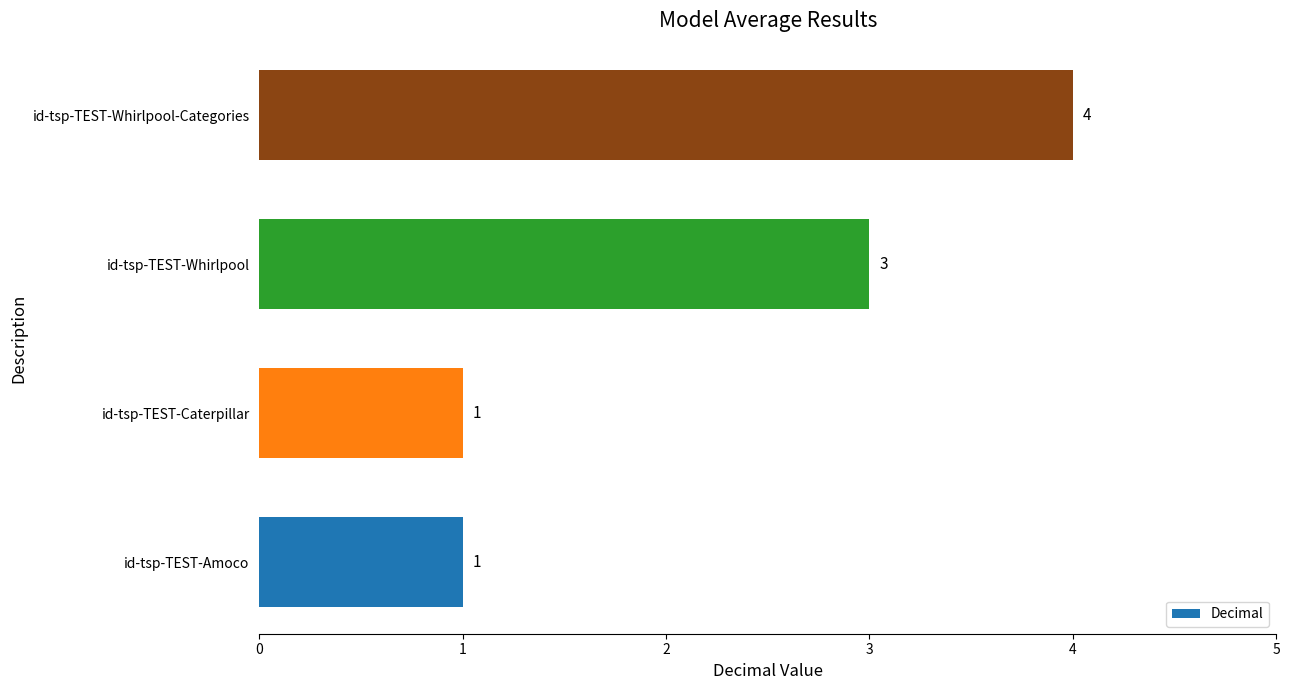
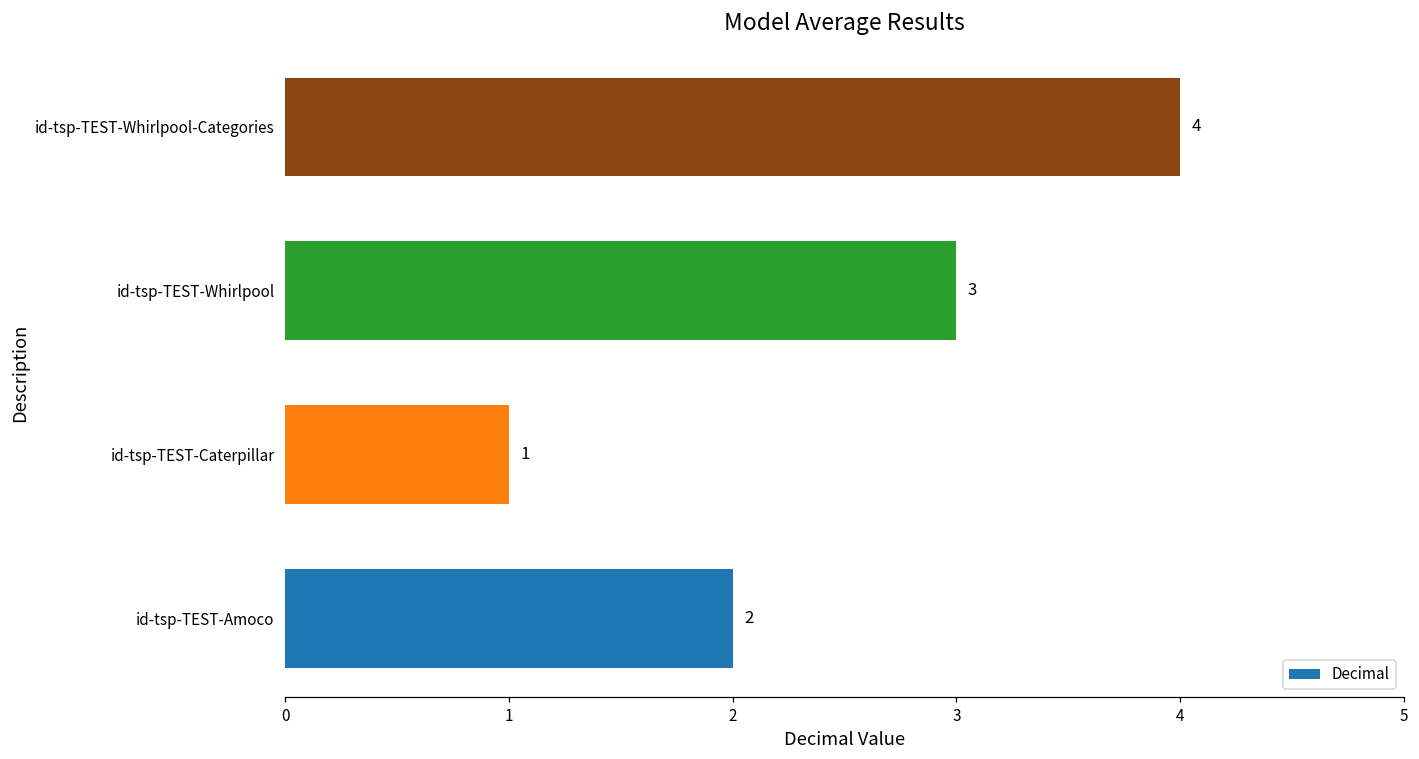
id-tsp-TEST-Amoco: 1 -> 2
